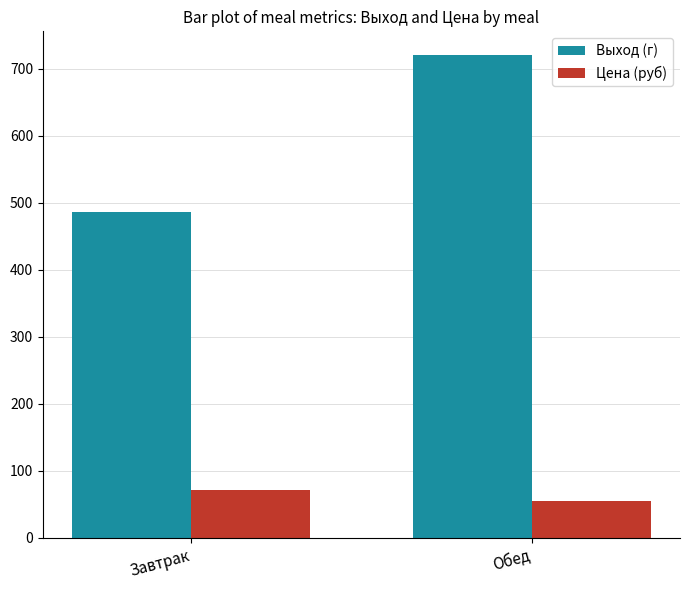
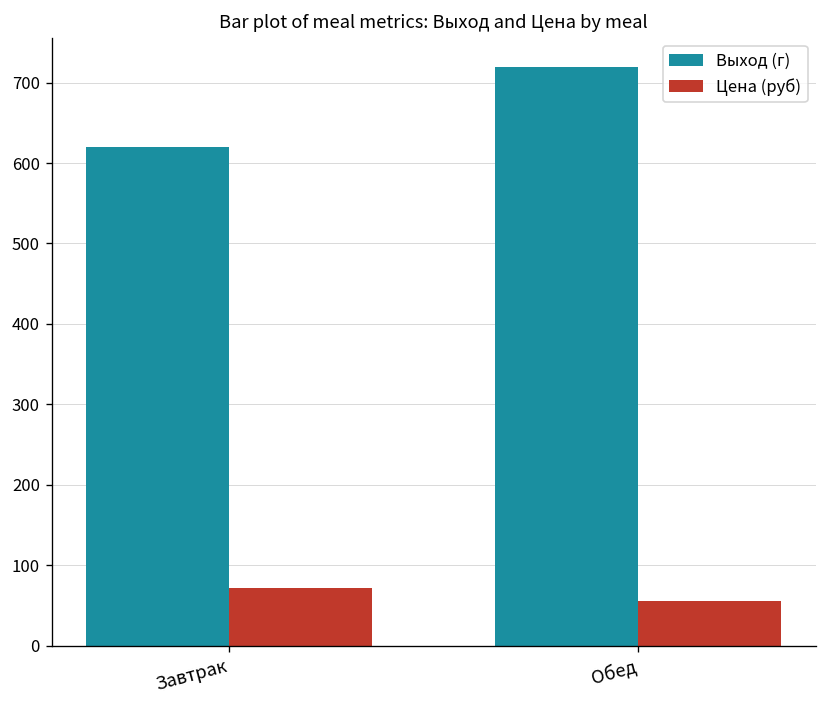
Выход (г), Завтрак: 490 -> 620
